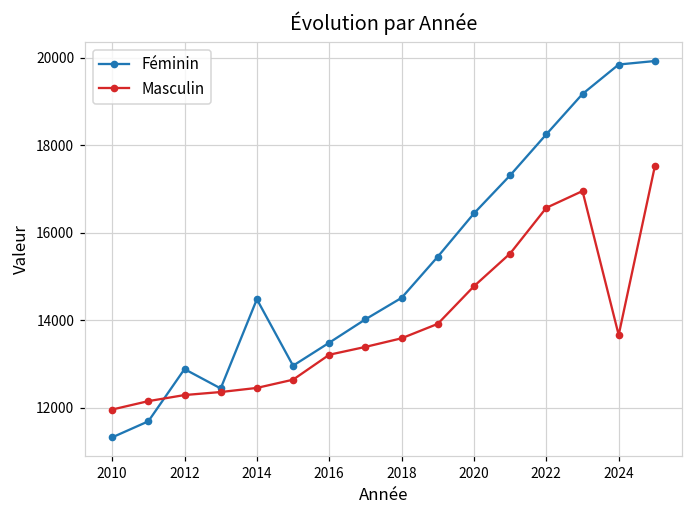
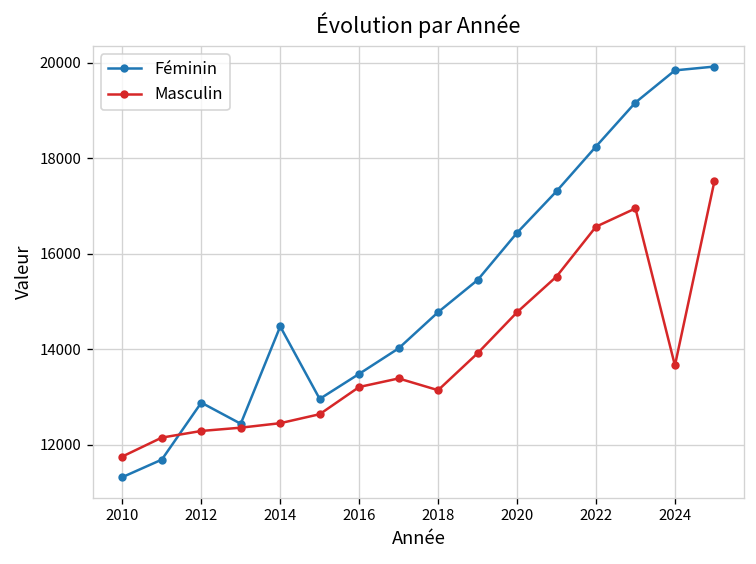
Masculin, 2010: 12000 -> 11800
Féminin, 2018: 14500 -> 14800
Masculin, 2018: 13600 -> 13100
